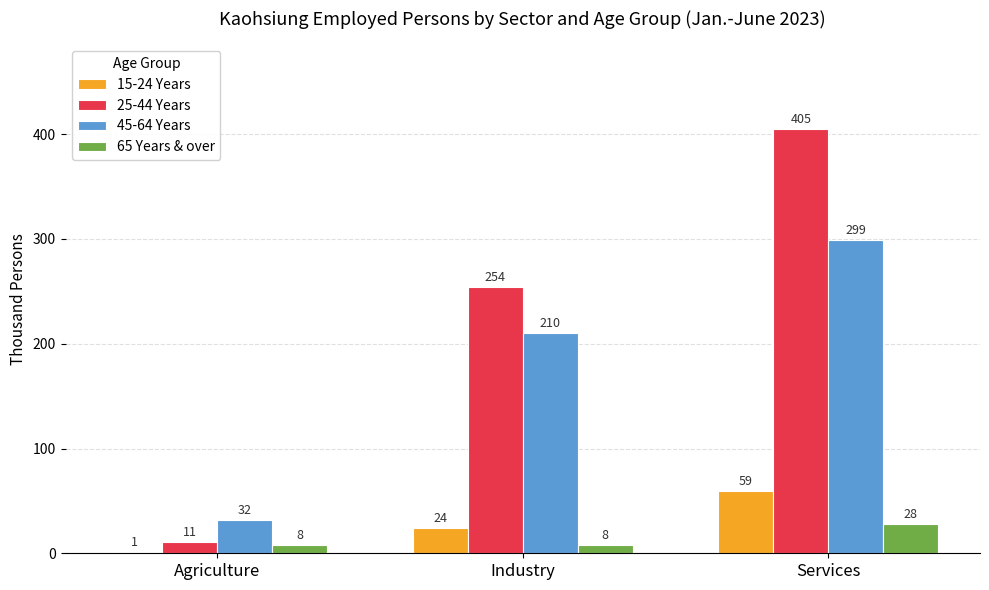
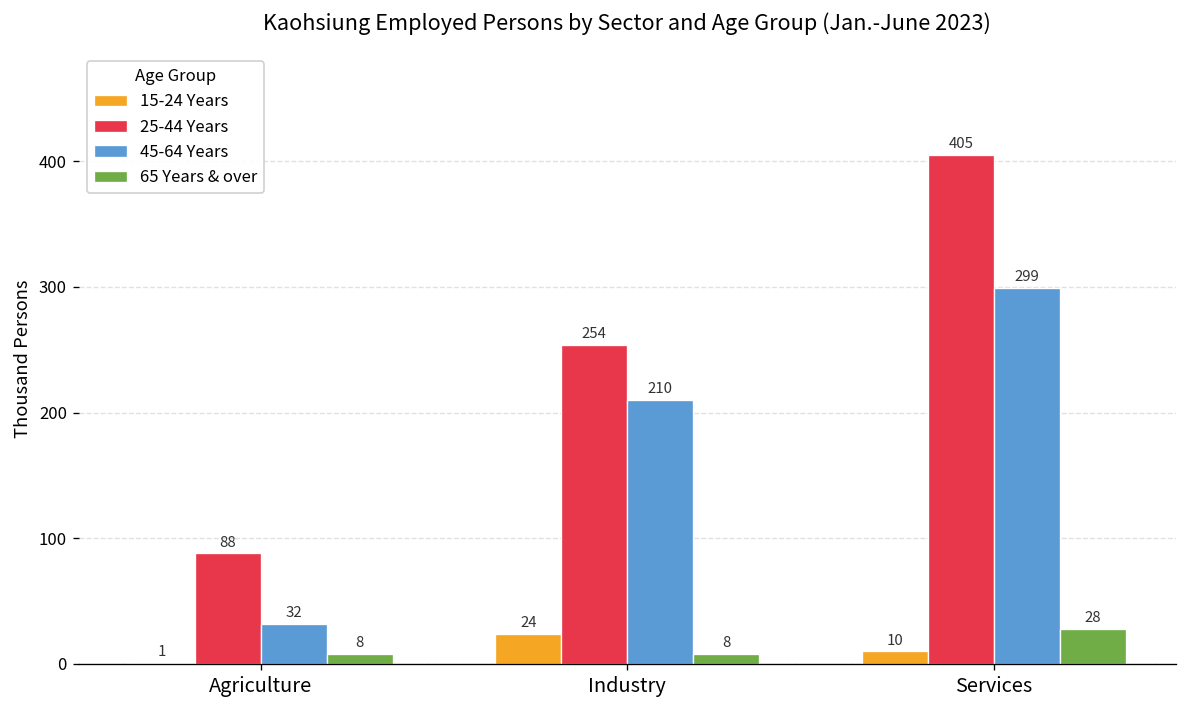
25-44 Years, Agriculture: 11 -> 88
15-24 Years, Services: 59 -> 10
